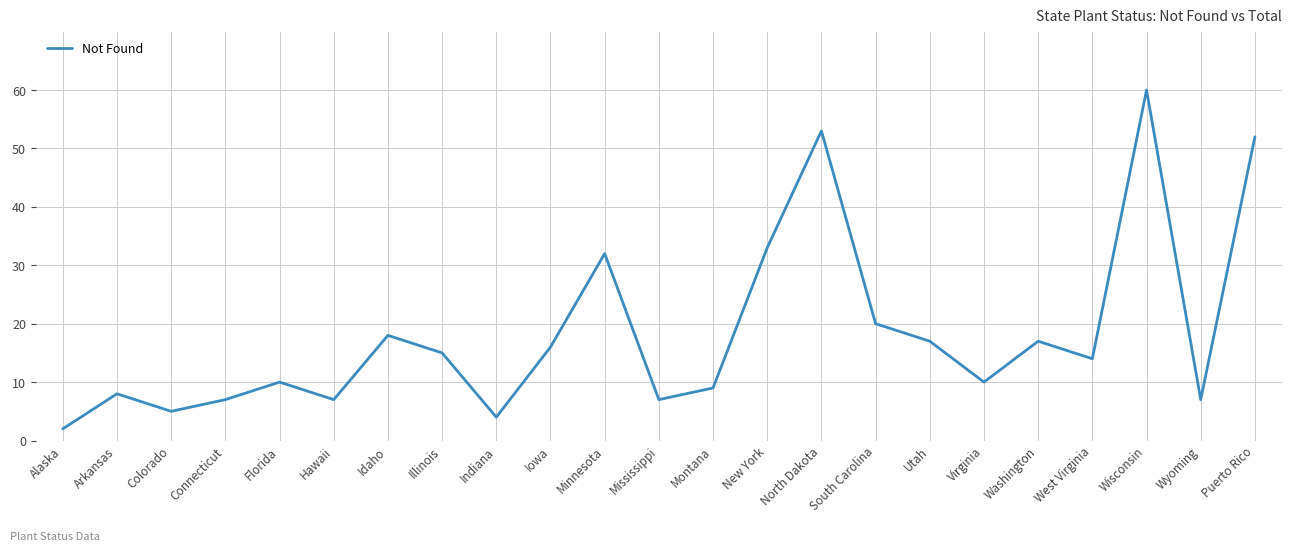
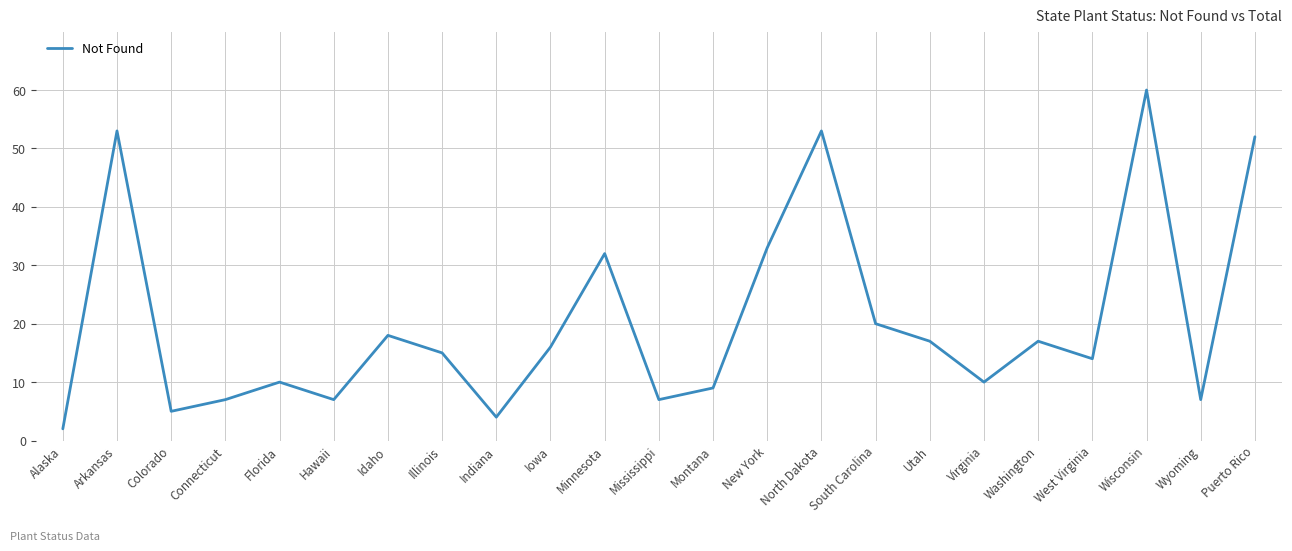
Arkansas: 8 -> 53
